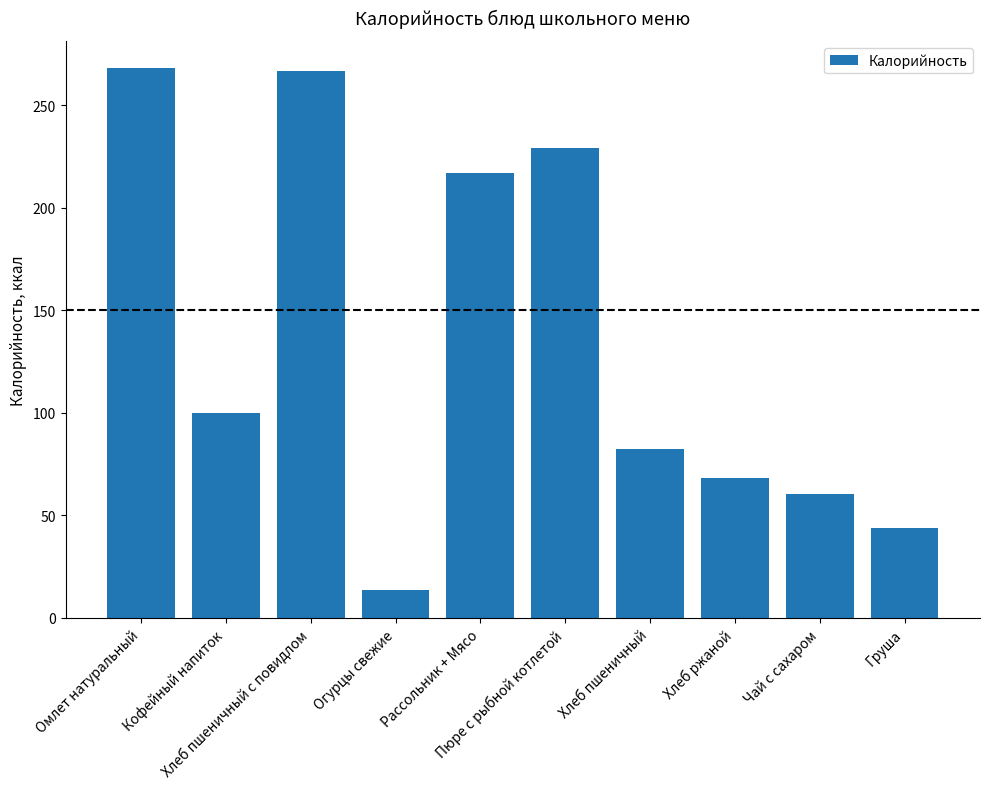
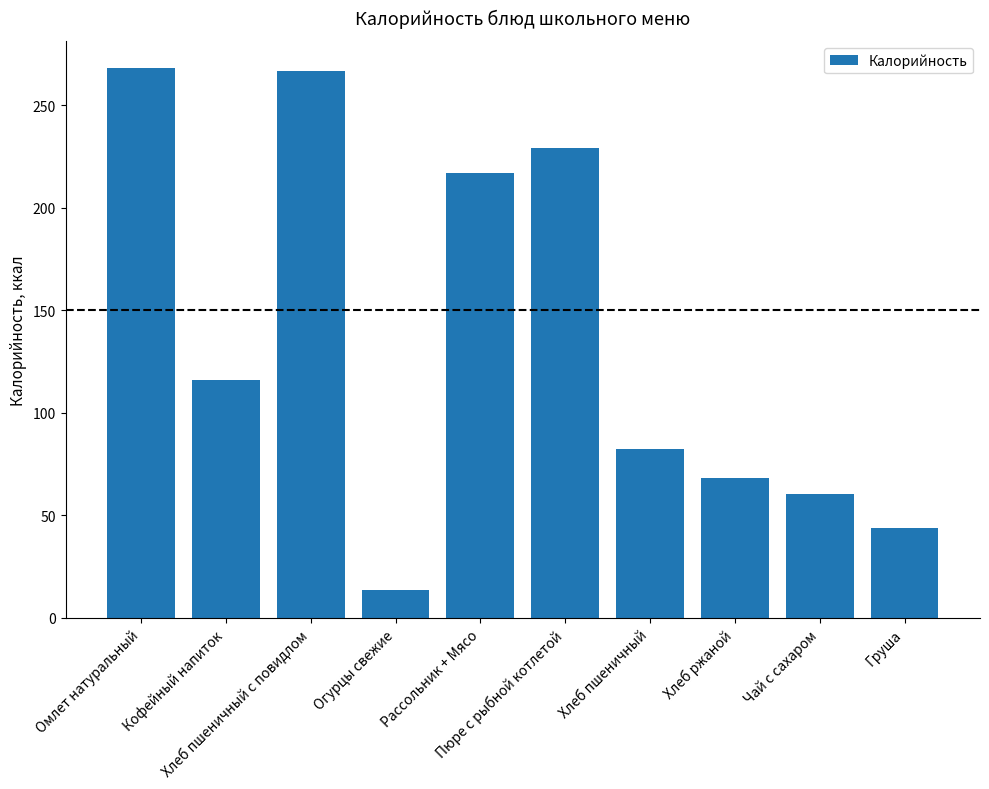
Кофейный напиток: 100 -> 116
